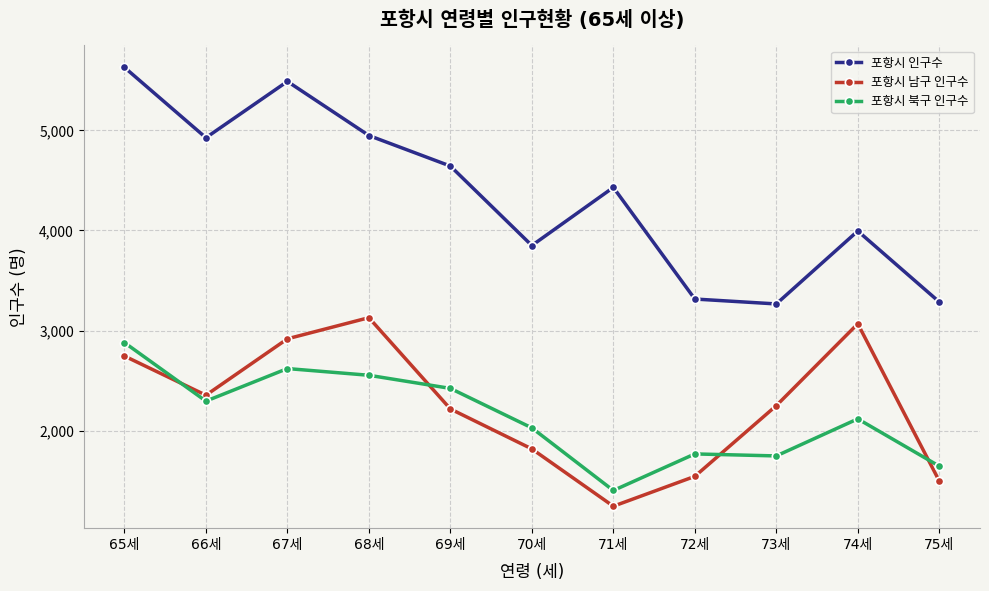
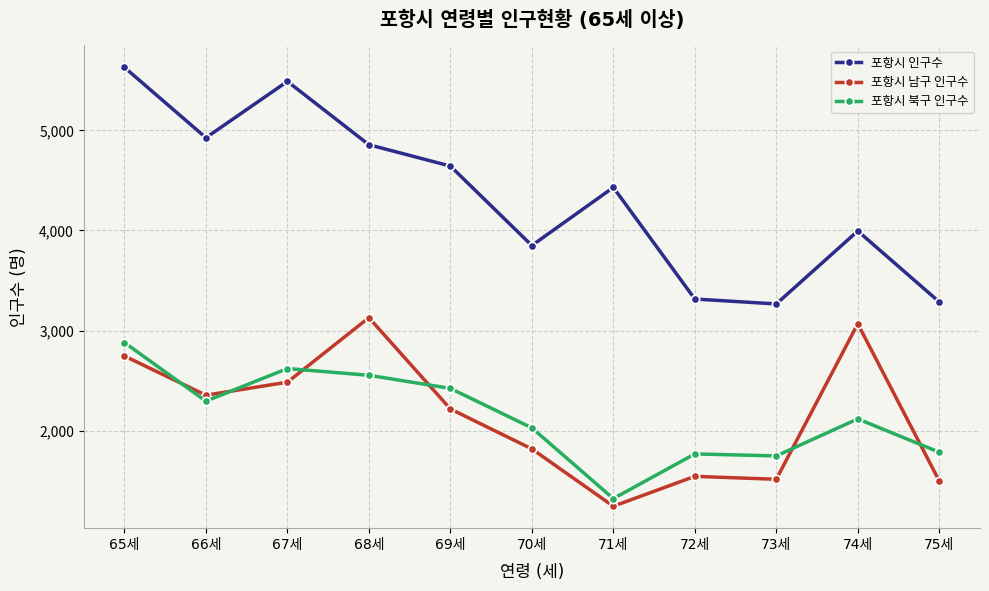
포항시 남구 인구수, 67세: 2,920 -> 2,490
포항시 인구수, 68세: 4,950 -> 4,860
포항시 북구 인구수, 71세: 1,410 -> 1,320
포항시 남구 인구수, 73세: 2,250 -> 1,520
포항시 북구 인구수, 75세: 1,650 -> 1,790
